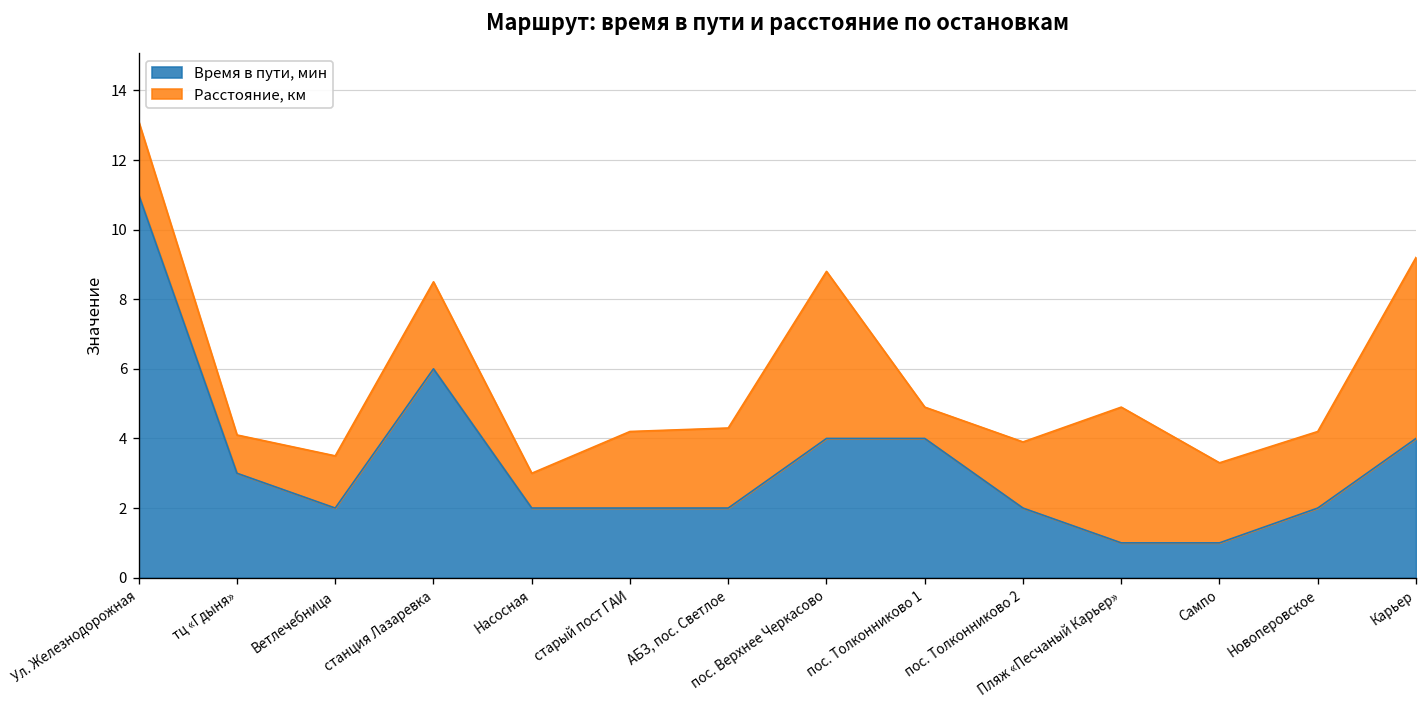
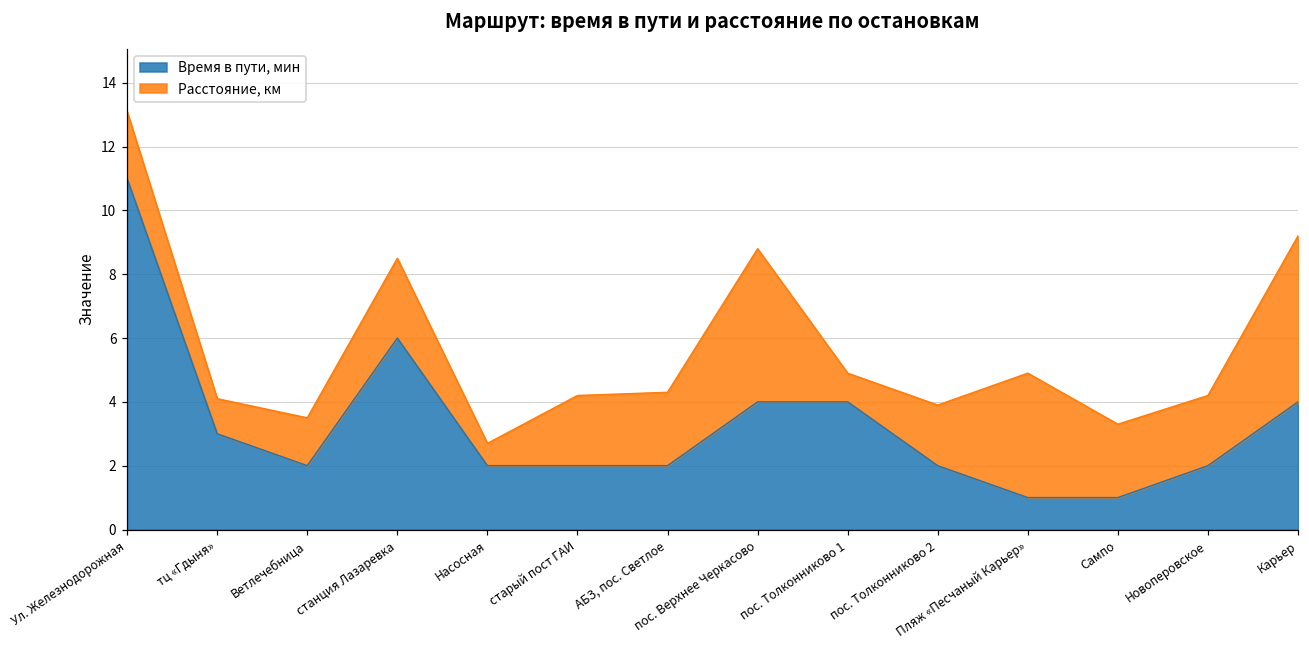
Расстояние, км, Насосная: 1.0 -> 0.7
